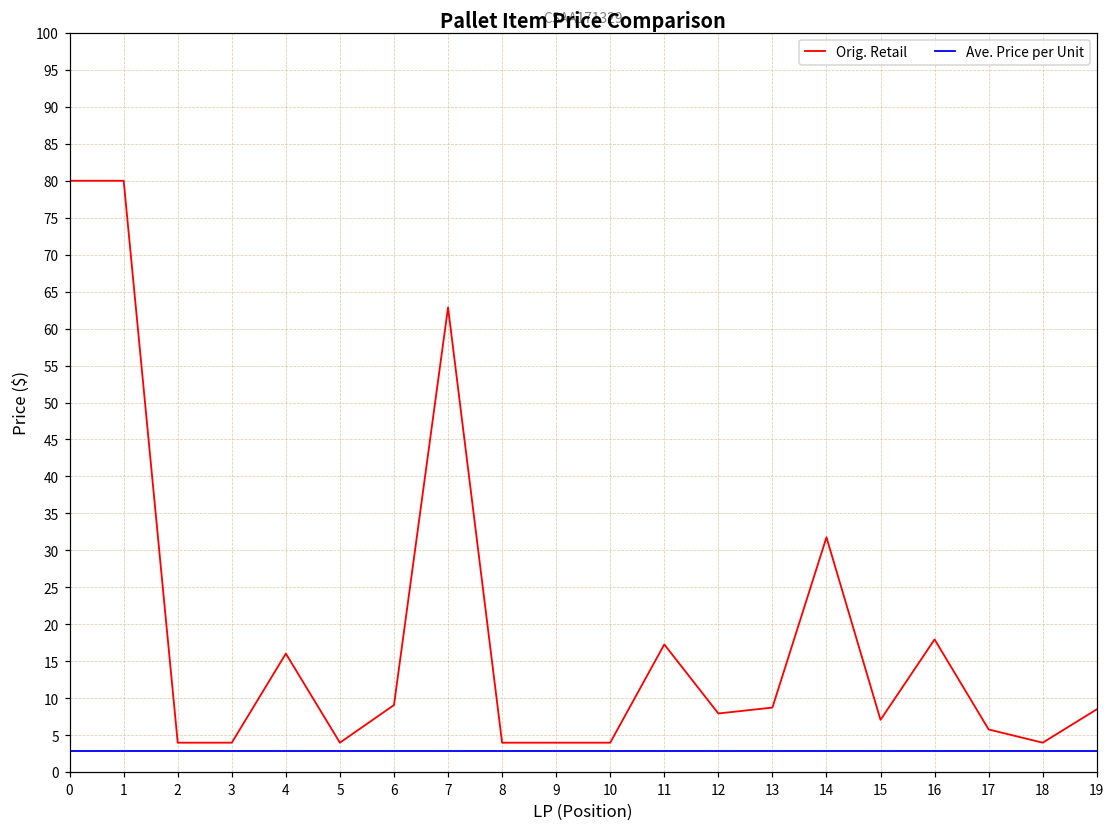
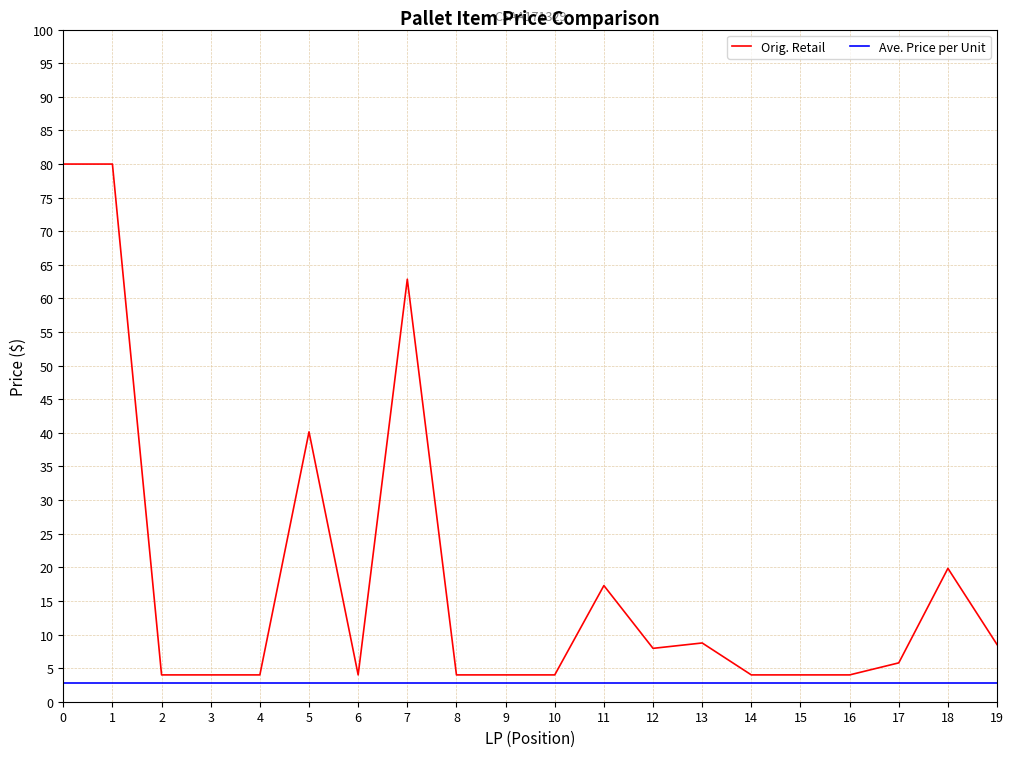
Orig. Retail, 4: 16 -> 4
Orig. Retail, 5: 4 -> 40
Orig. Retail, 6: 9 -> 4
Orig. Retail, 14: 32 -> 4
Orig. Retail, 15: 7 -> 4
Orig. Retail, 16: 18 -> 4
Orig. Retail, 18: 4 -> 20
